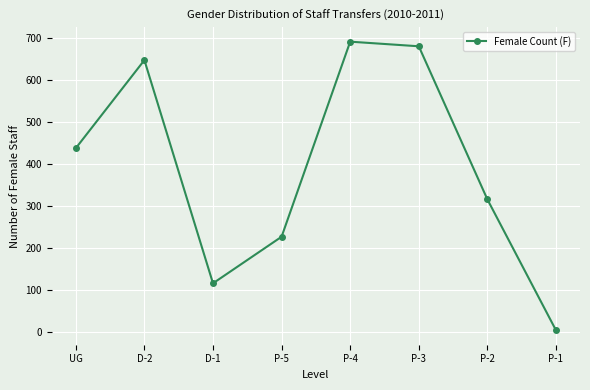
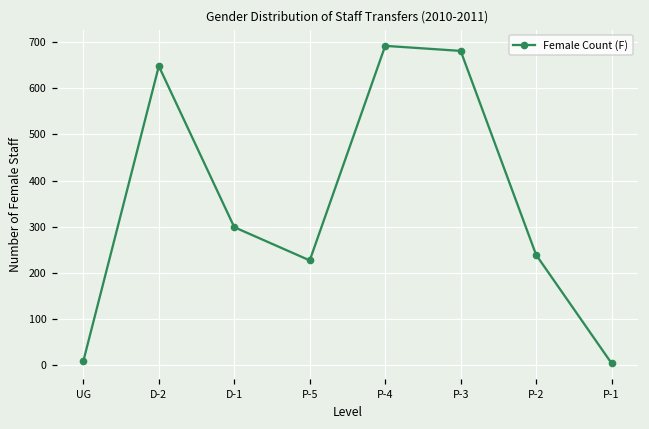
UG: 440 -> 10
D-1: 120 -> 300
P-2: 320 -> 240
